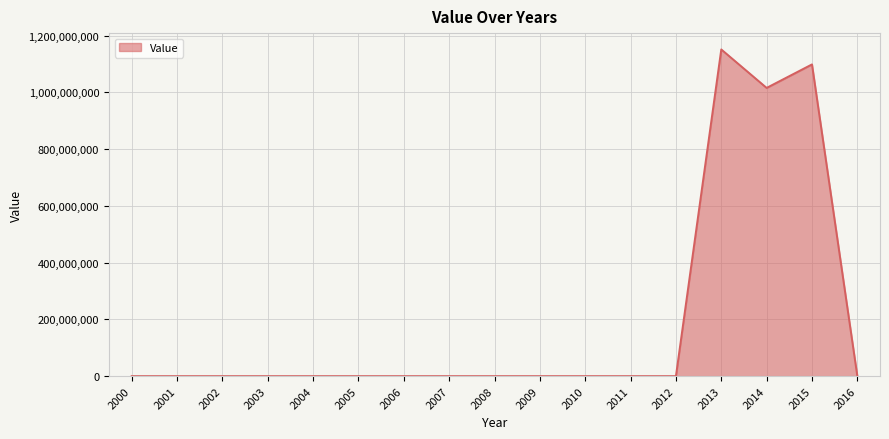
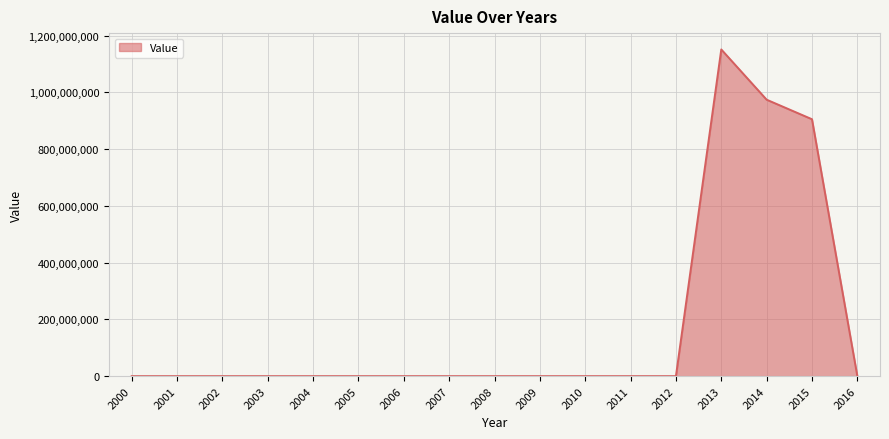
2014: 1,020,000,000 -> 970,000,000
2015: 1,100,000,000 -> 910,000,000
